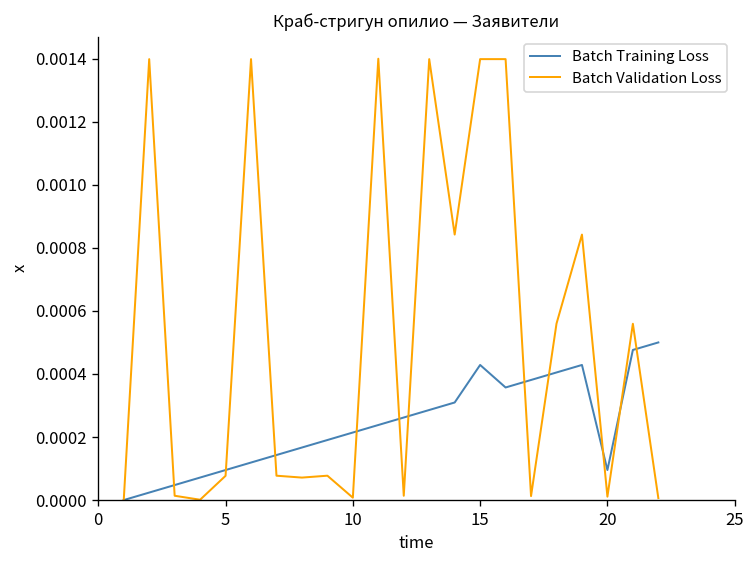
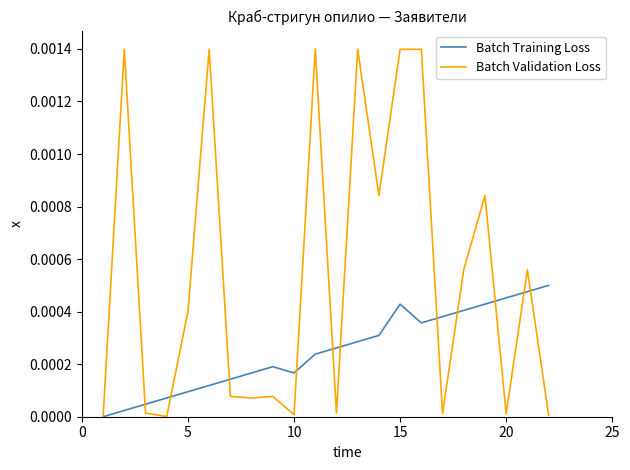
Batch Validation Loss, 5: 0.00008 -> 0.00040
Batch Training Loss, 10: 0.00021 -> 0.00017
Batch Training Loss, 20: 0.00010 -> 0.00045
